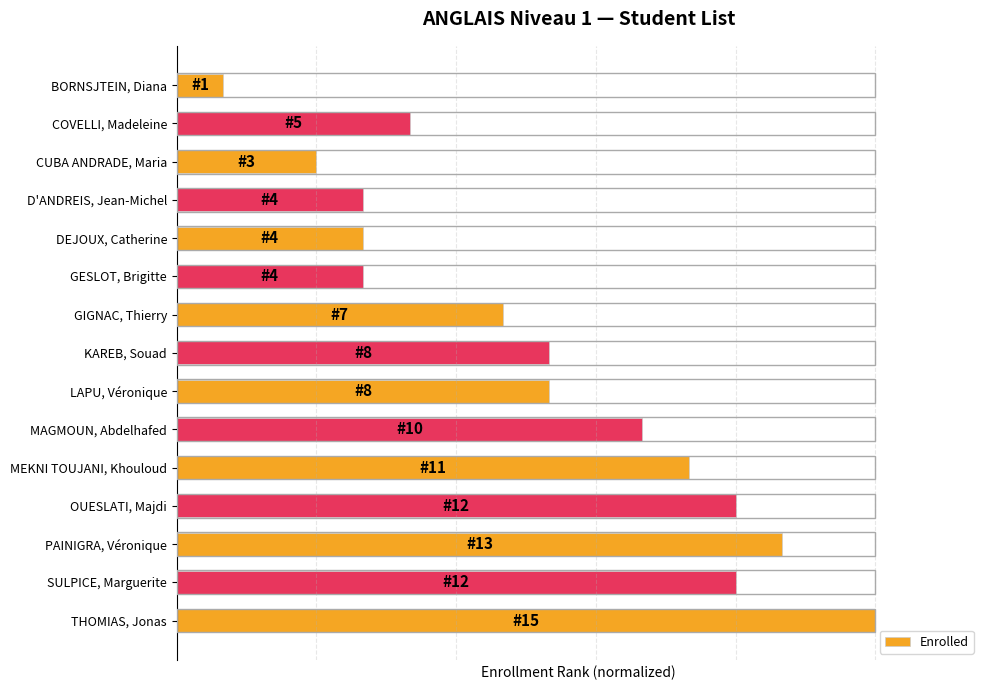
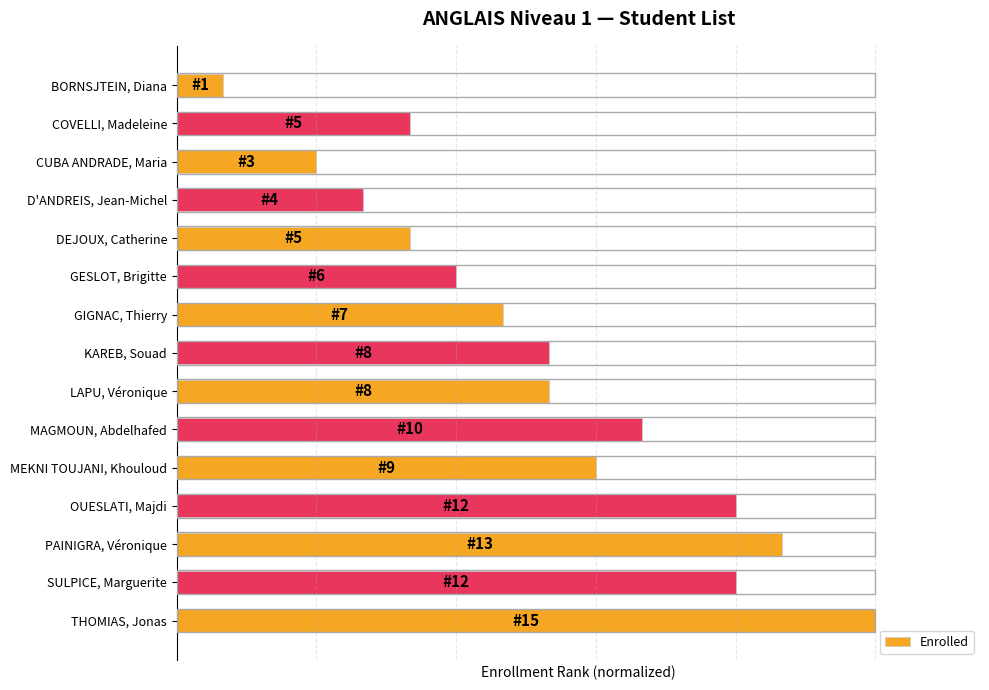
DEJOUX, Catherine: 4 -> 5
GESLOT, Brigitte: 4 -> 6
MEKNI TOUJANI, Khouloud: 11 -> 9
